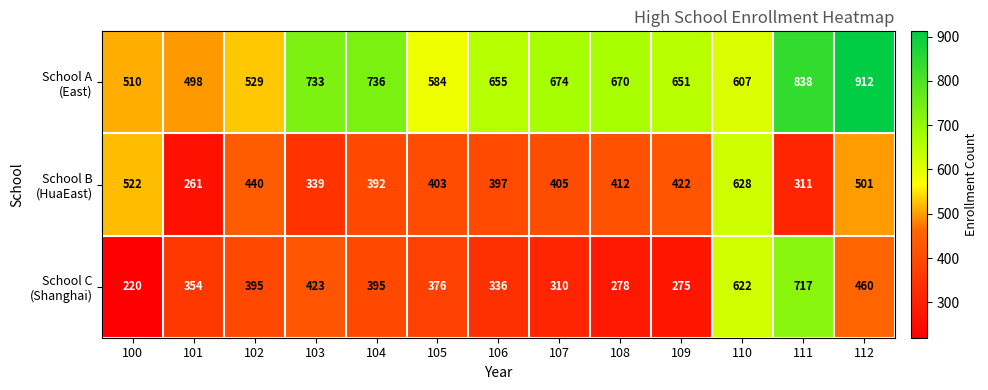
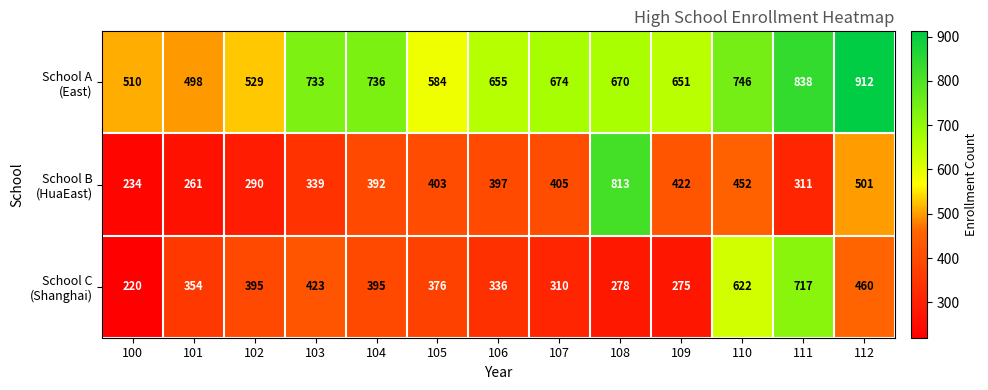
School A (East), 110: 607 -> 746
School B (HuaEast), 100: 522 -> 234
School B (HuaEast), 102: 440 -> 290
School B (HuaEast), 108: 412 -> 813
School B (HuaEast), 110: 628 -> 452
